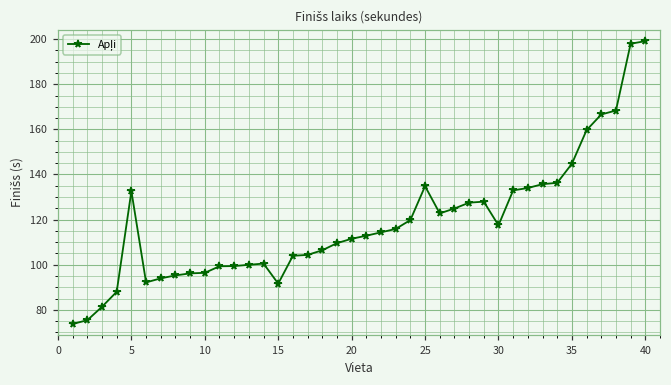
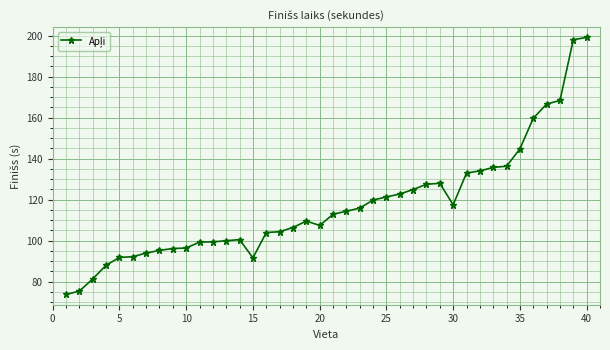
5: 133 -> 92
20: 112 -> 107
25: 135 -> 121
